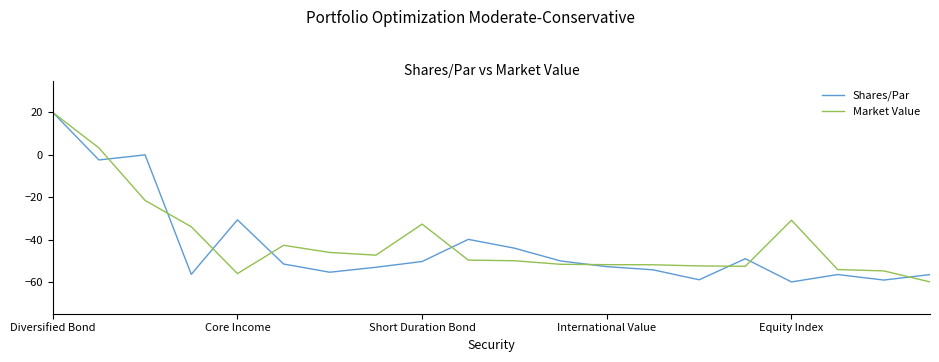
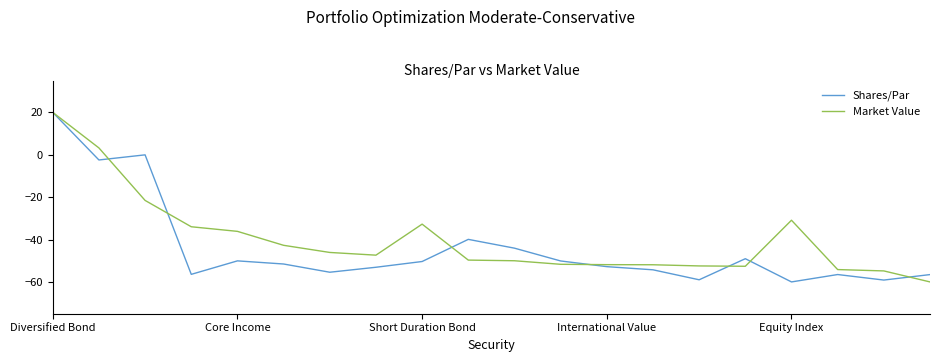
Shares/Par, Core Income: -31 -> -50
Market Value, Core Income: -56 -> -36
